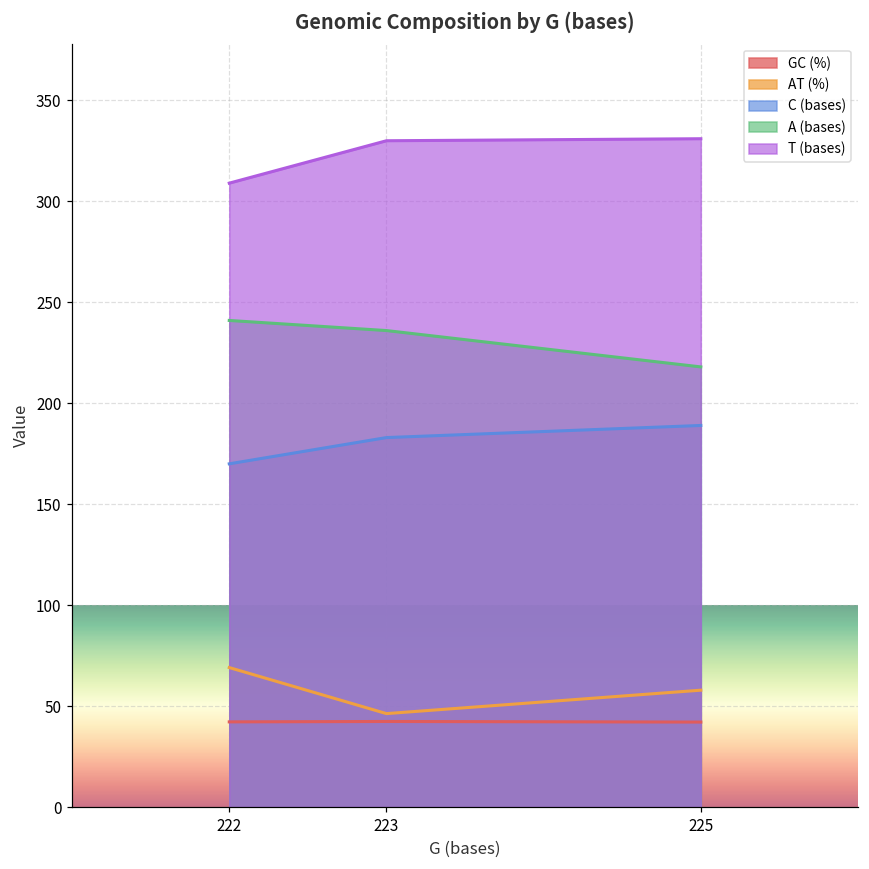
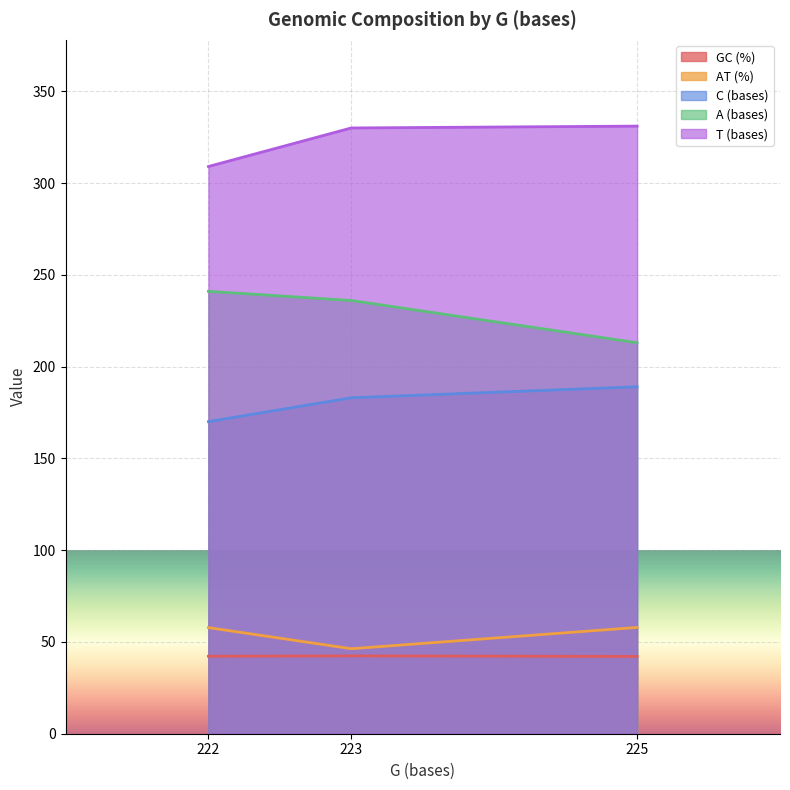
AT (%), 222: 69 -> 58
A (bases), 225: 218 -> 213
